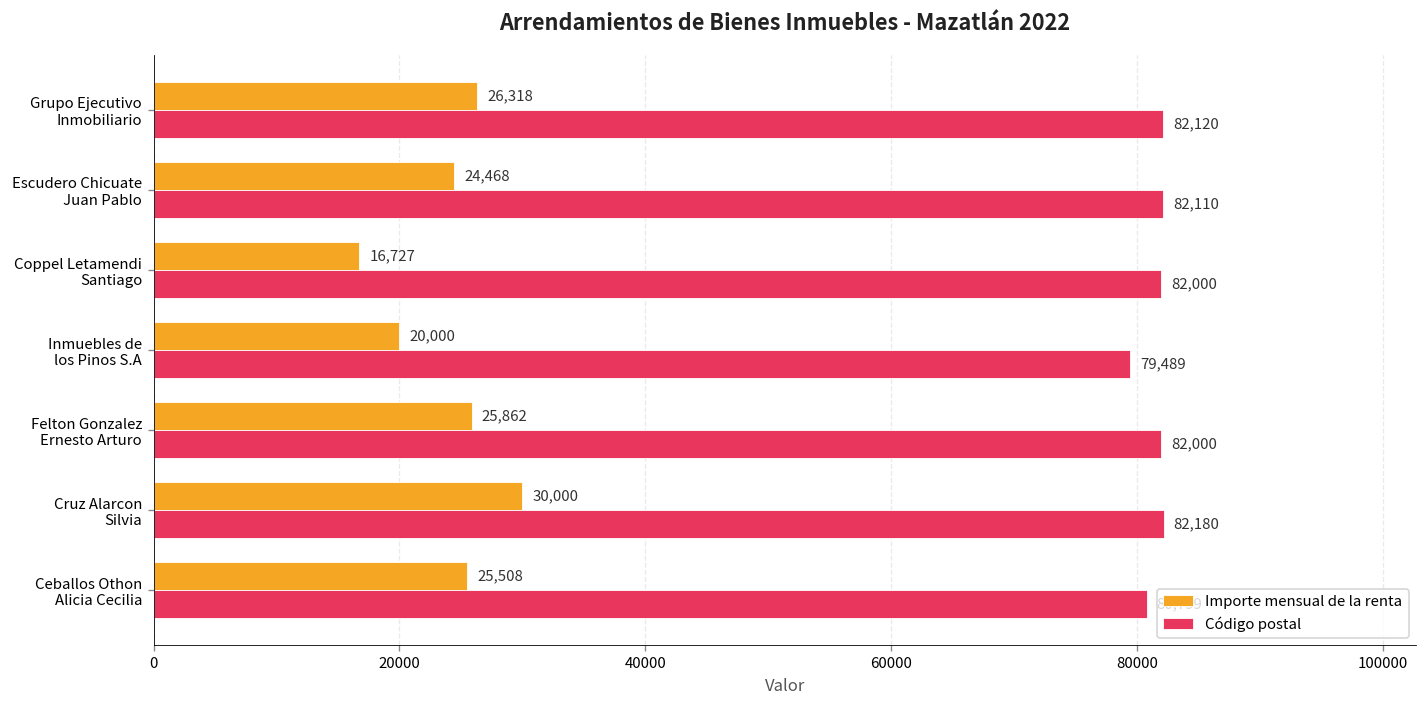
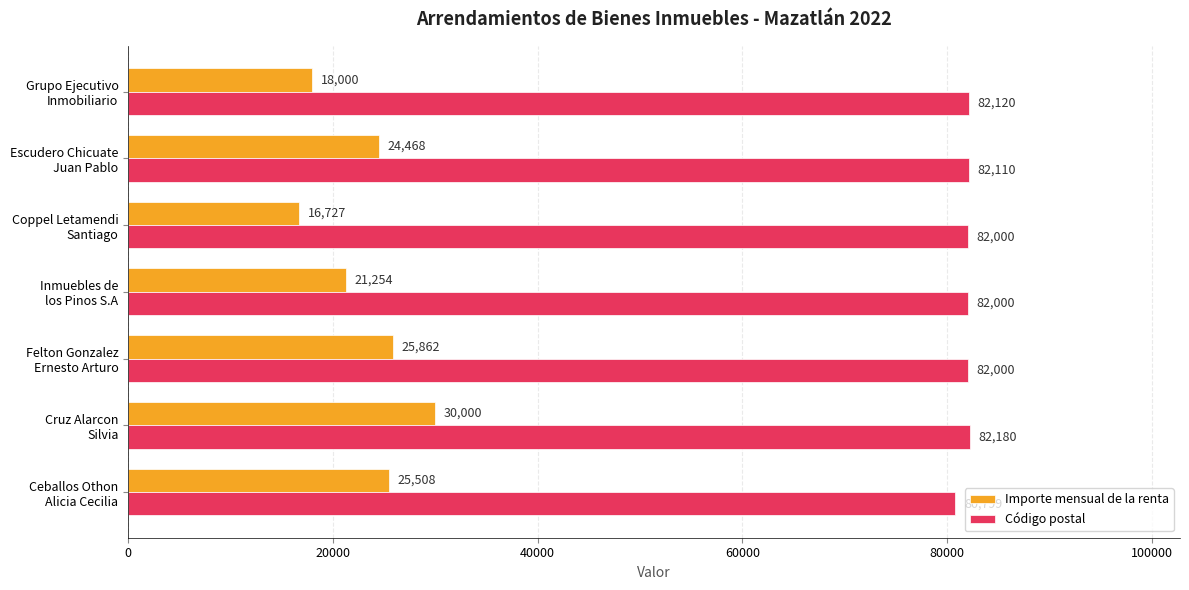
Importe mensual de la renta, Grupo Ejecutivo Inmobiliario: 26,318 -> 18,000
Importe mensual de la renta, Inmuebles de los Pinos S.A: 20,000 -> 21,254
Código postal, Inmuebles de los Pinos S.A: 79,489 -> 82,000
